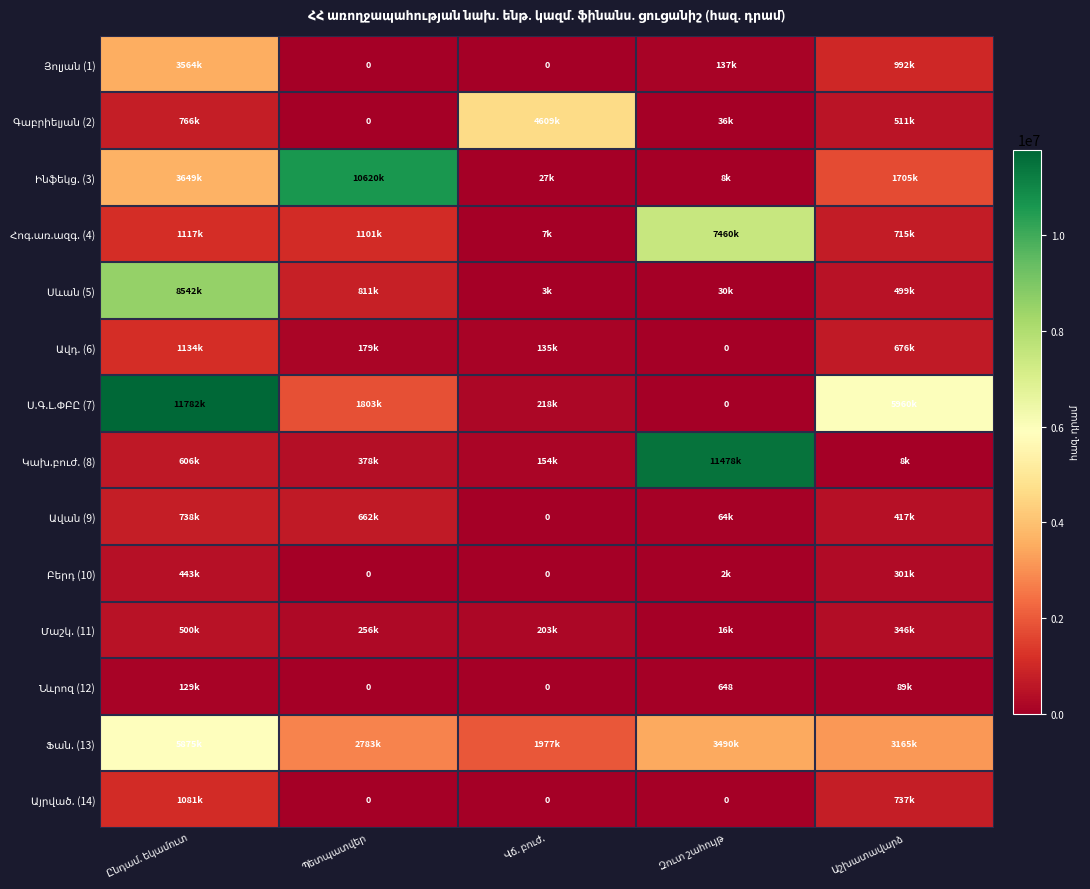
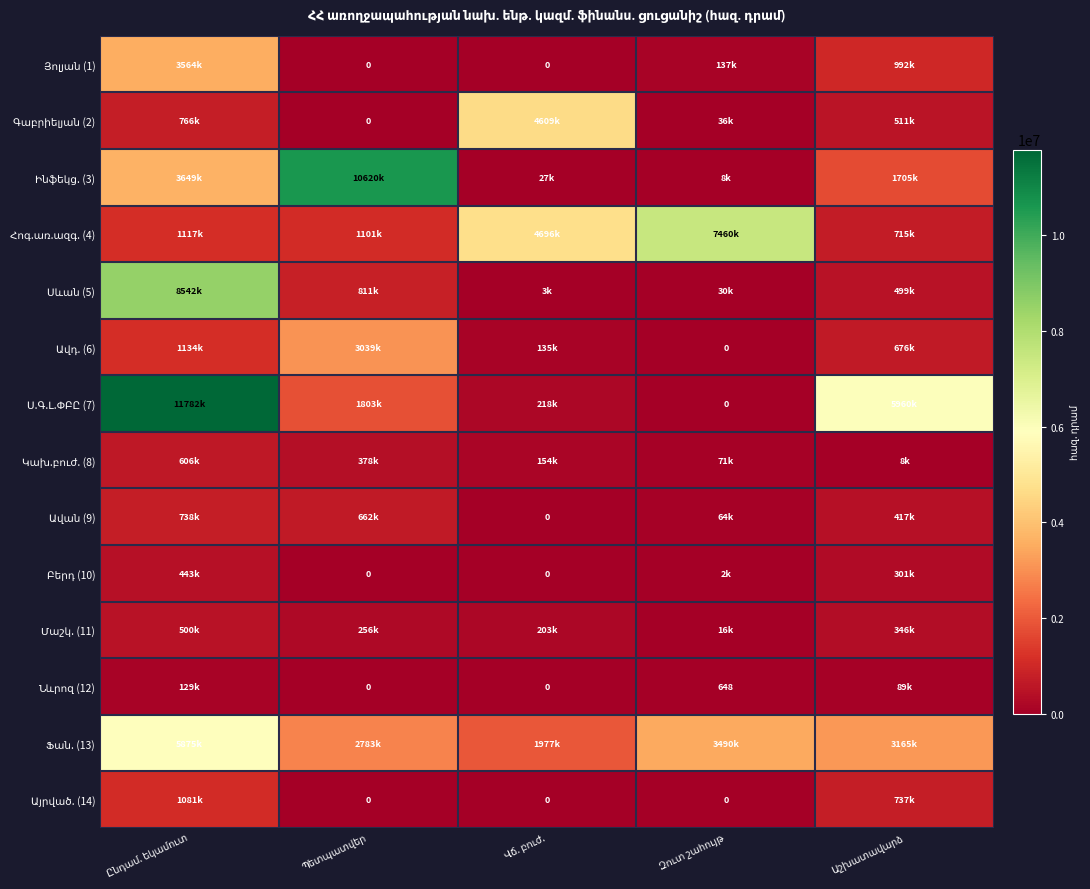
Հոգ.առ.ազգ. (4), Վճ. բուժ.: 7k -> 4696k
Ավդ. (6), Պետպատվեր: 179k -> 3039k
Կախ.բուժ. (8), Զուտ շահույթ: 11478k -> 71k
